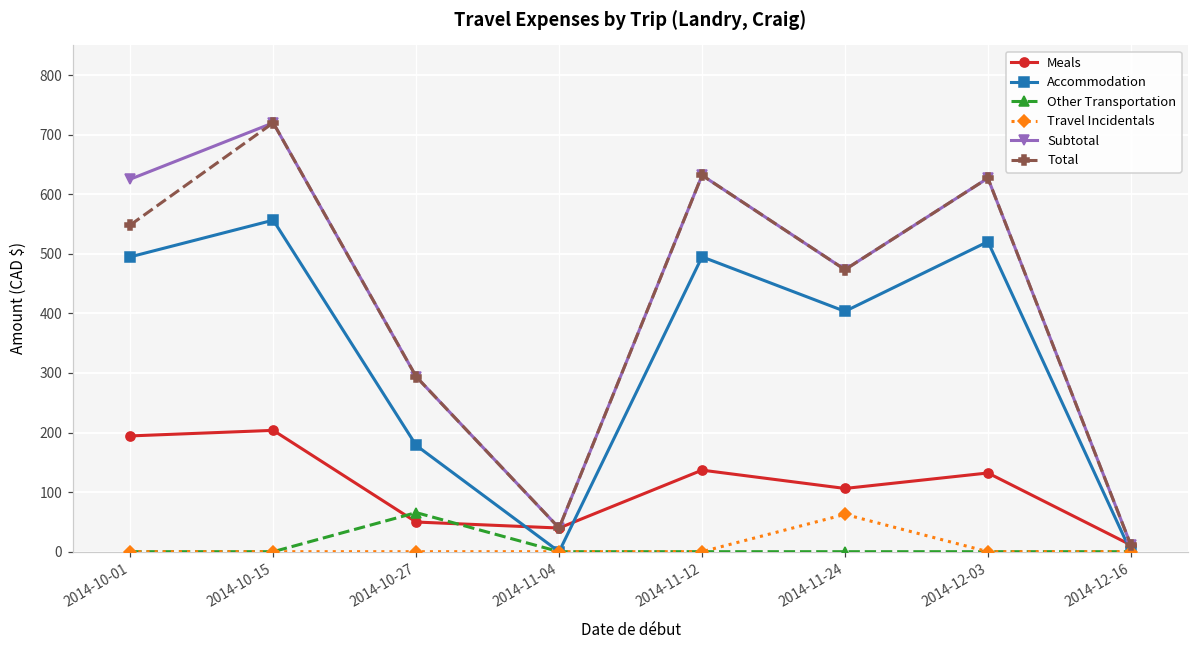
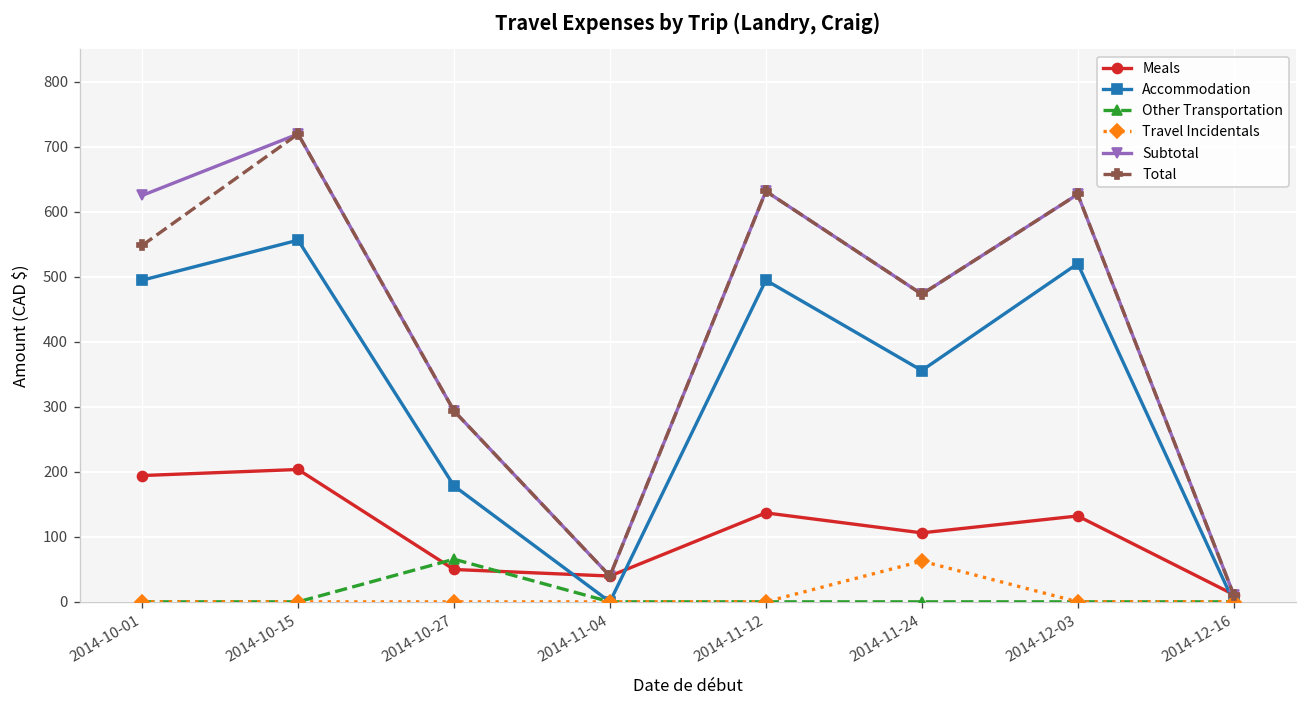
Accommodation, 2014-11-24: 400 -> 360
